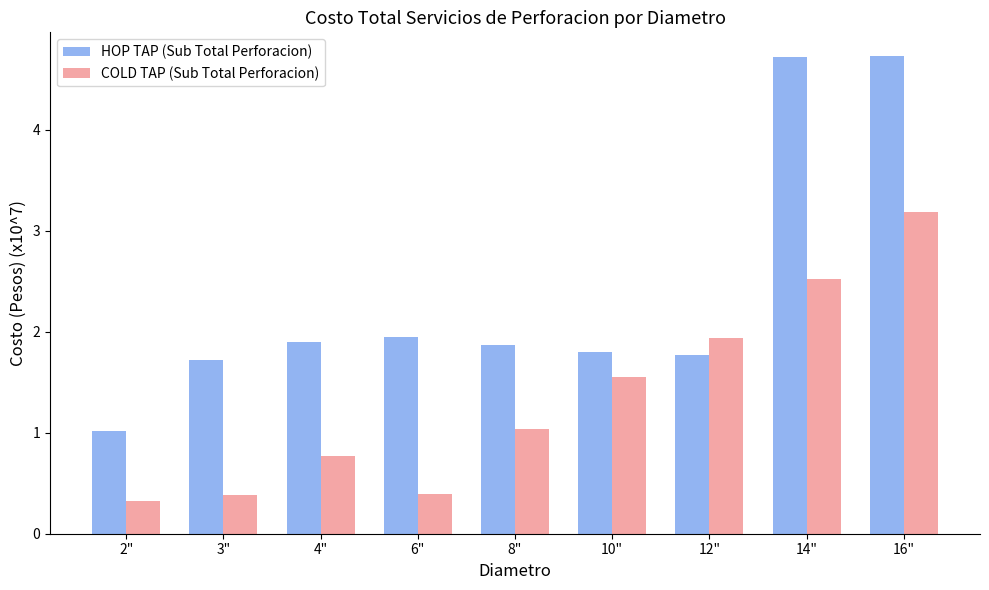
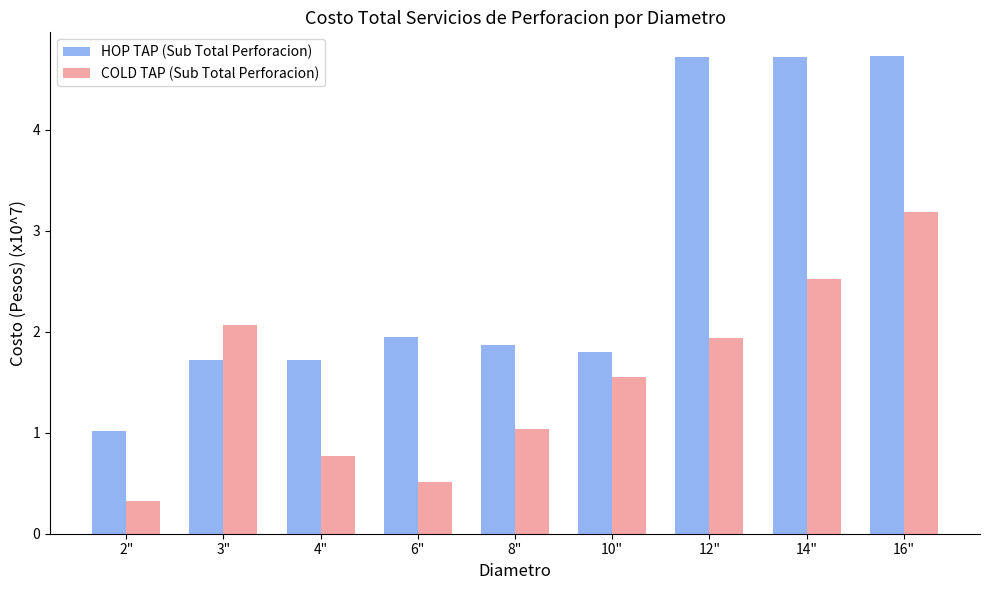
COLD TAP (Sub Total Perforacion), 3": 0.38 -> 2.07
HOP TAP (Sub Total Perforacion), 4": 1.90 -> 1.72
COLD TAP (Sub Total Perforacion), 6": 0.39 -> 0.51
HOP TAP (Sub Total Perforacion), 12": 1.77 -> 4.72
